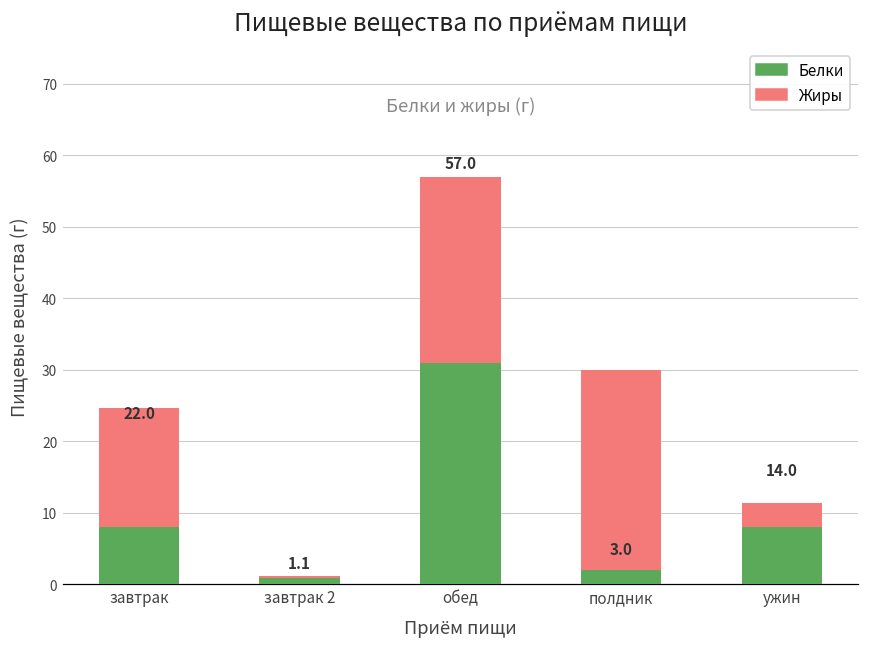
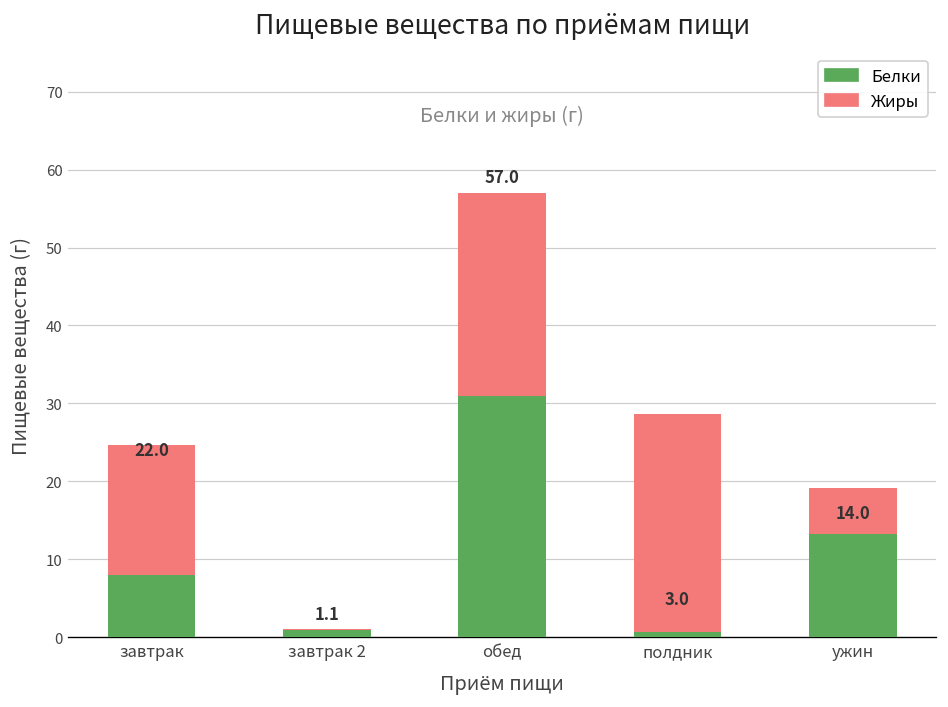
Белки, полдник: 2 -> 1
Белки, ужин: 8 -> 13
Жиры, ужин: 3 -> 6
